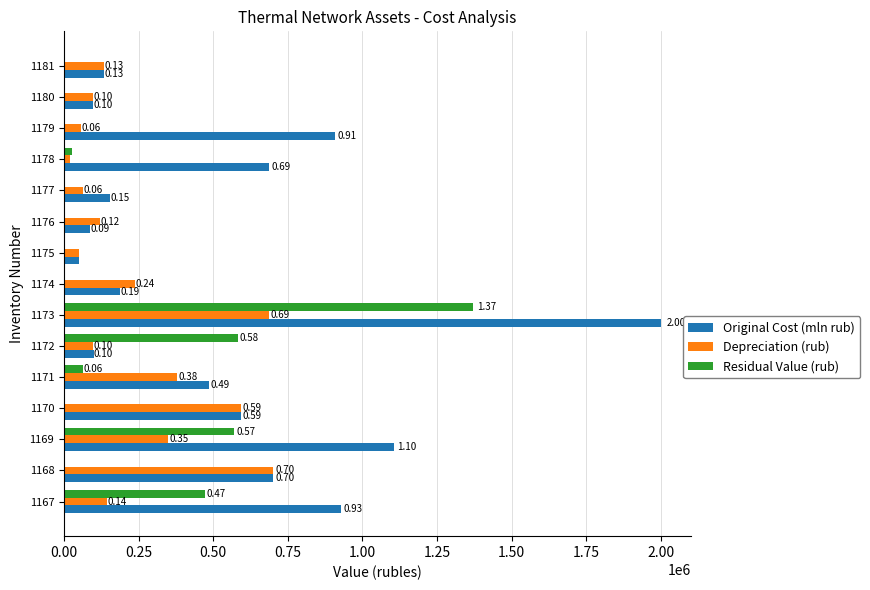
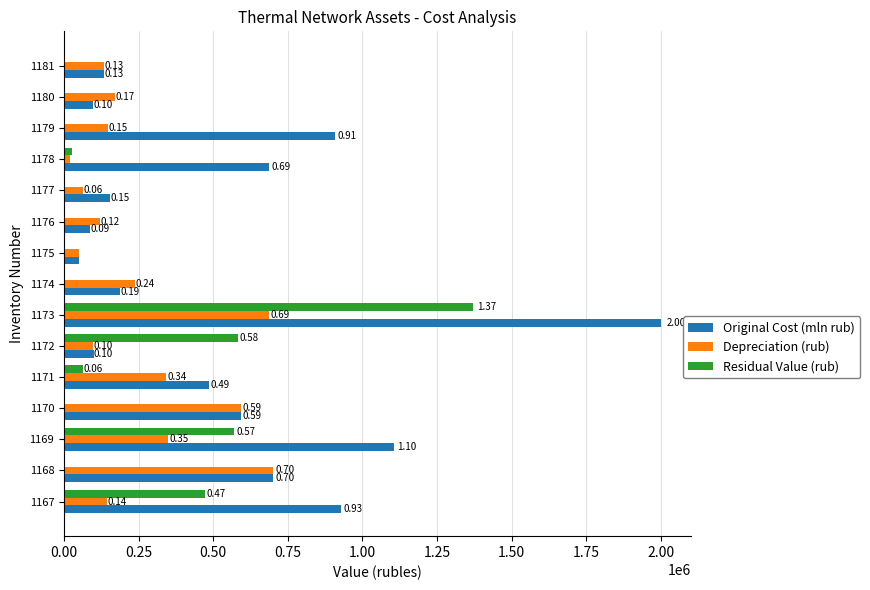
Depreciation (rub), 1180: 0.10 -> 0.17
Depreciation (rub), 1179: 0.06 -> 0.15
Depreciation (rub), 1171: 0.38 -> 0.34
